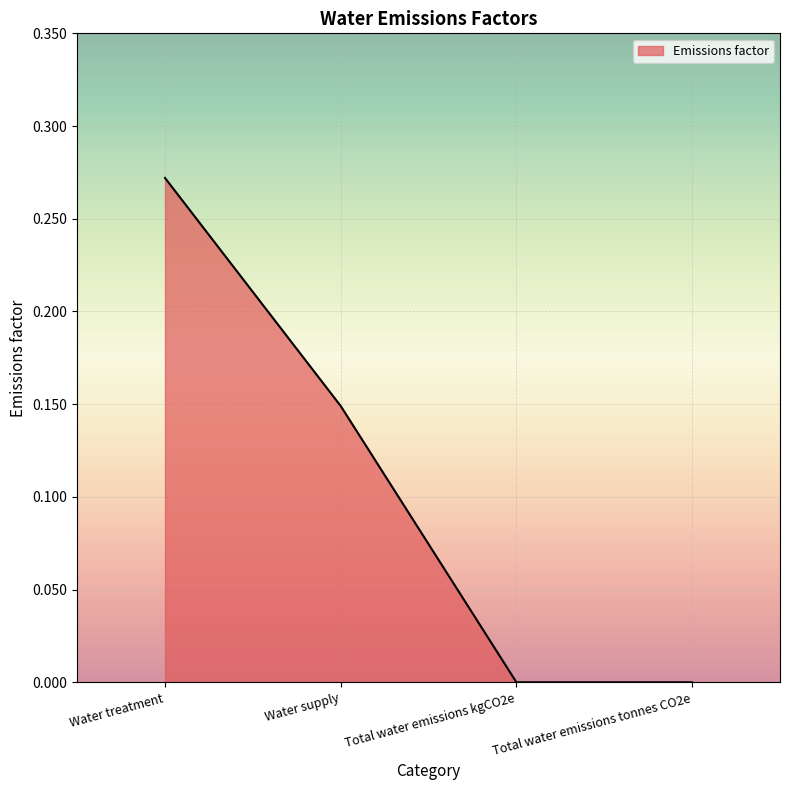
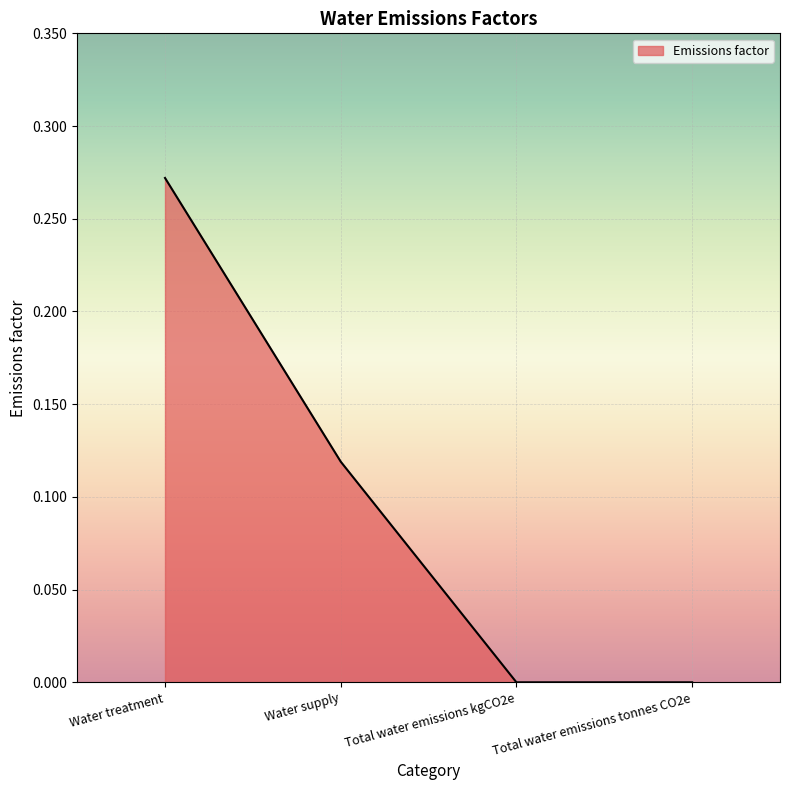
Water supply: 0.149 -> 0.119
